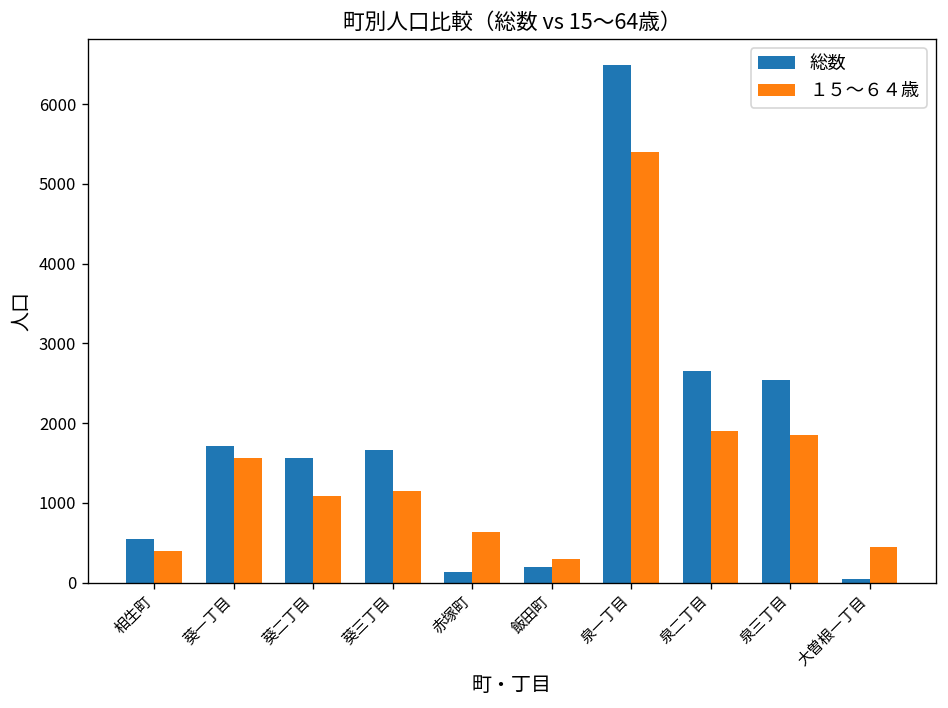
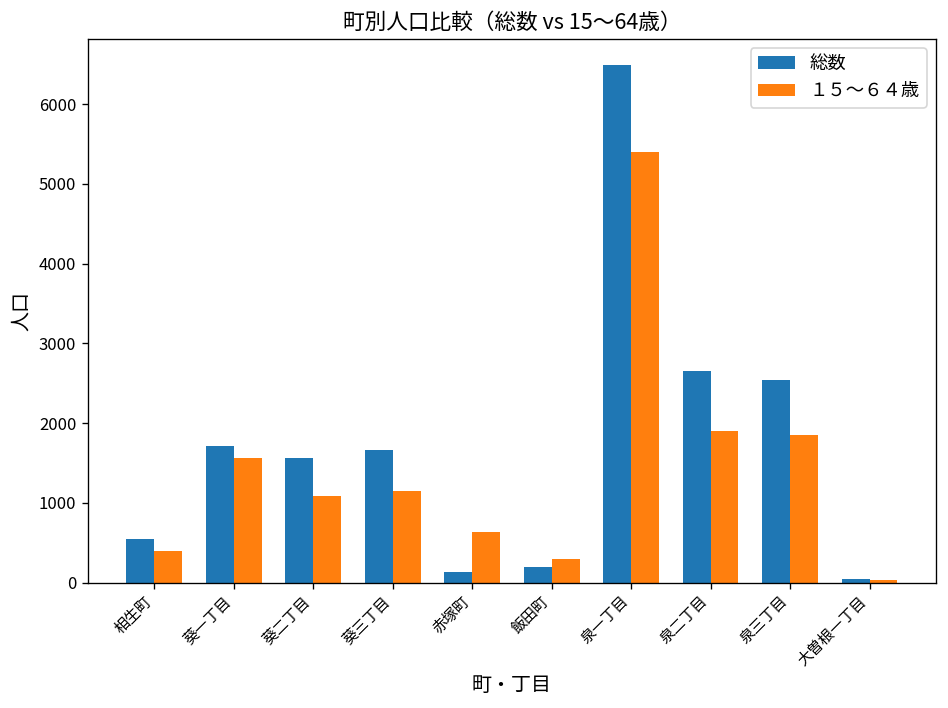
１５～６４歳, 大曽根一丁目: 400 -> 0
